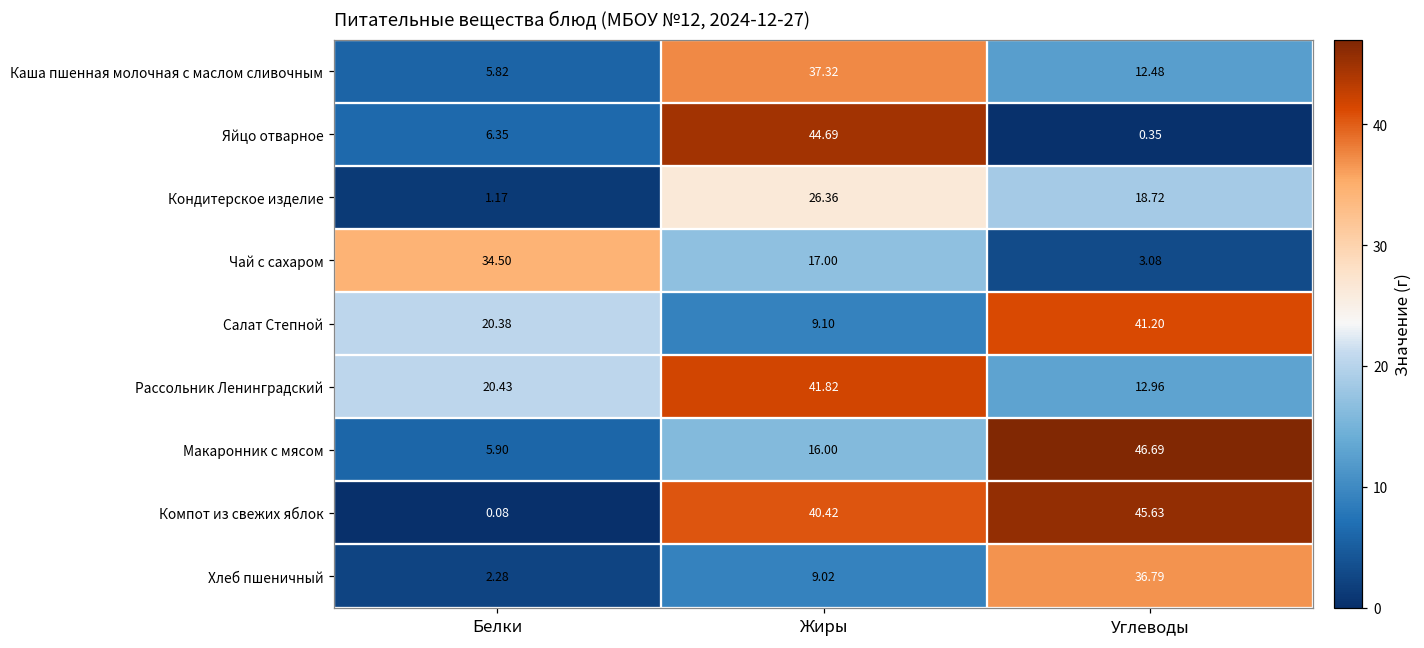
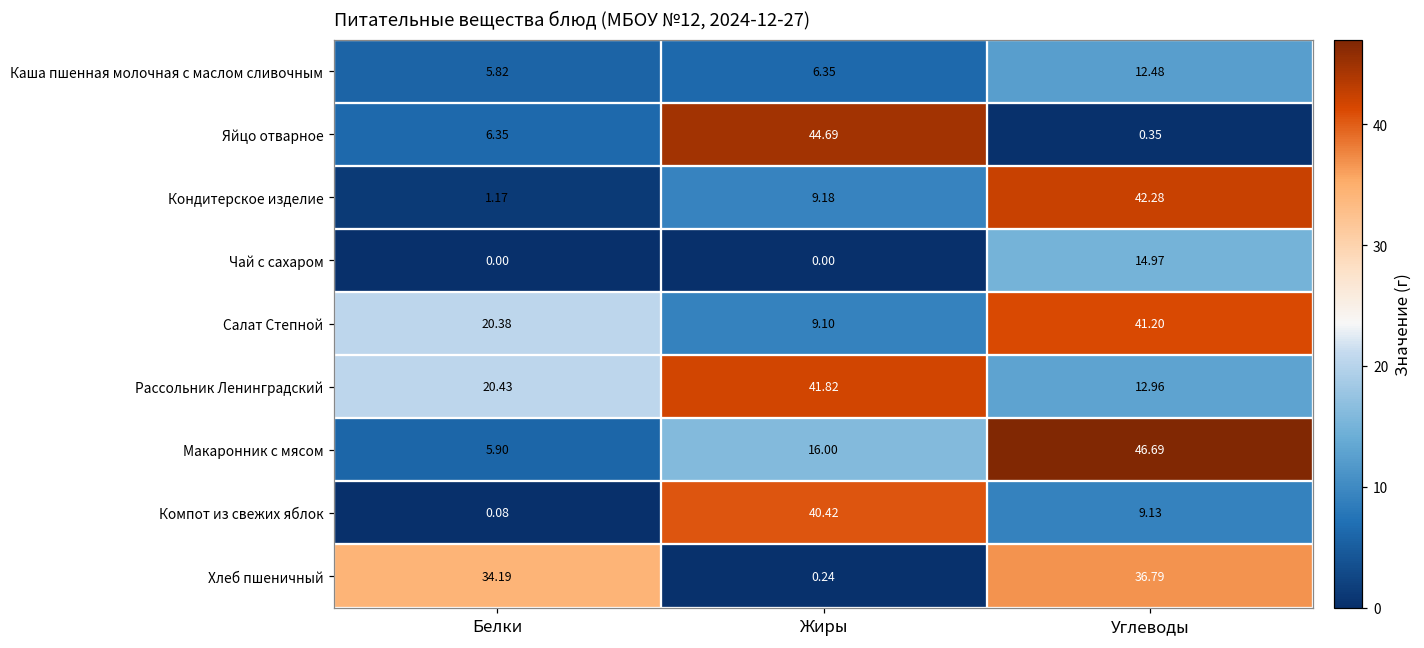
Каша пшенная молочная с маслом сливочным, Жиры: 37.32 -> 6.35
Кондитерское изделие, Жиры: 26.36 -> 9.18
Кондитерское изделие, Углеводы: 18.72 -> 42.28
Чай с сахаром, Белки: 34.50 -> 0.00
Чай с сахаром, Жиры: 17.00 -> 0.00
Чай с сахаром, Углеводы: 3.08 -> 14.97
Компот из свежих яблок, Углеводы: 45.63 -> 9.13
Хлеб пшеничный, Белки: 2.28 -> 34.19
Хлеб пшеничный, Жиры: 9.02 -> 0.24
